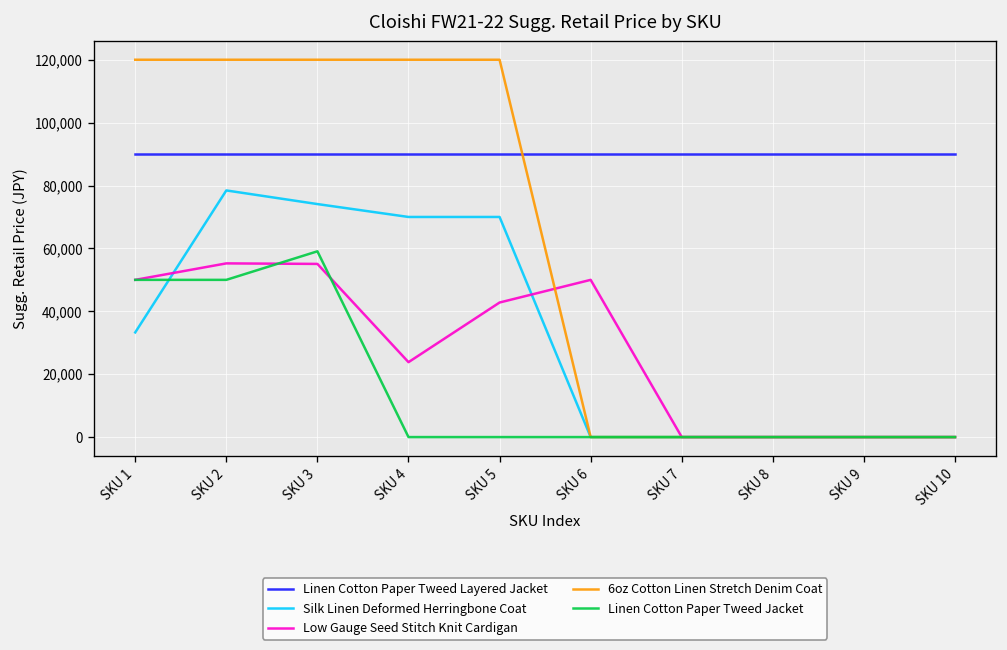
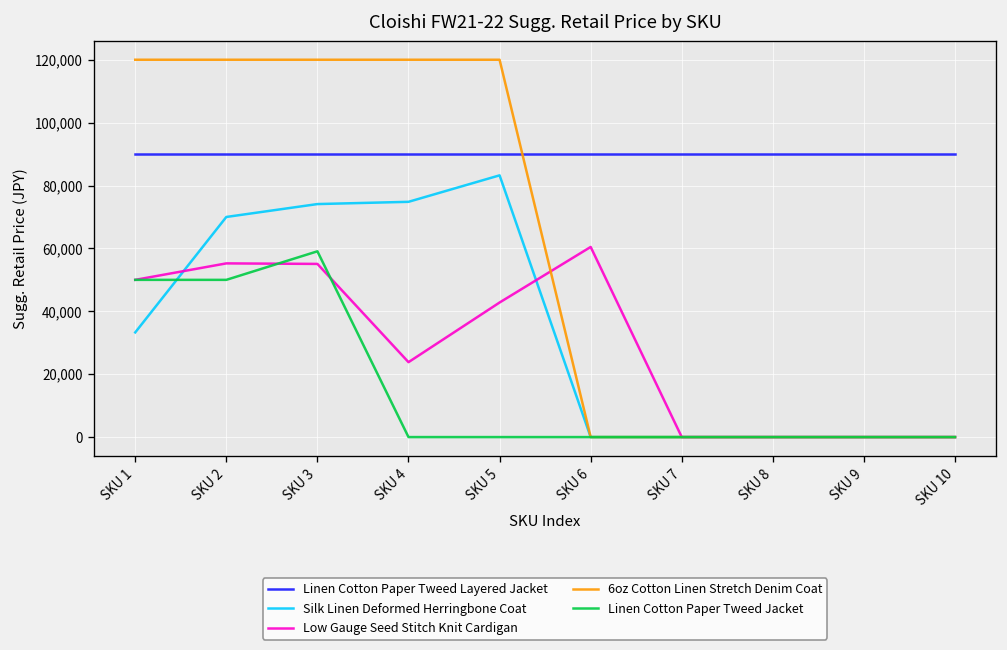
Silk Linen Deformed Herringbone Coat, SKU 2: 78,000 -> 70,000
Silk Linen Deformed Herringbone Coat, SKU 4: 70,000 -> 75,000
Silk Linen Deformed Herringbone Coat, SKU 5: 70,000 -> 83,000
Low Gauge Seed Stitch Knit Cardigan, SKU 6: 50,000 -> 60,000
